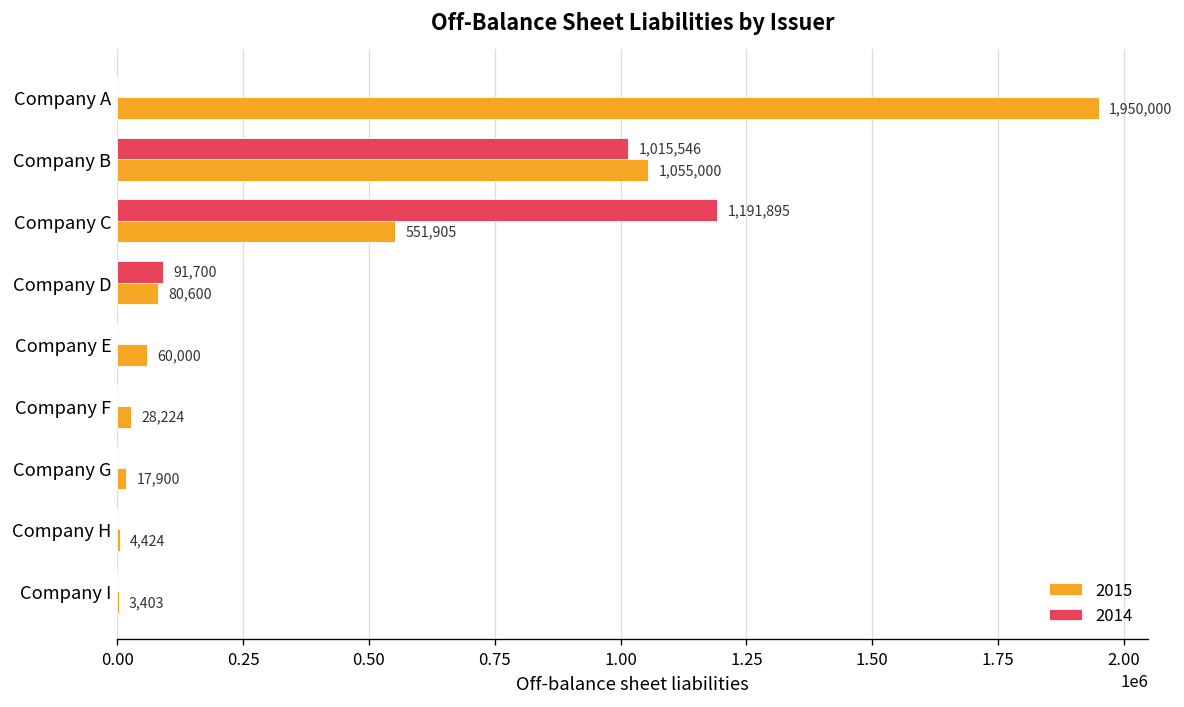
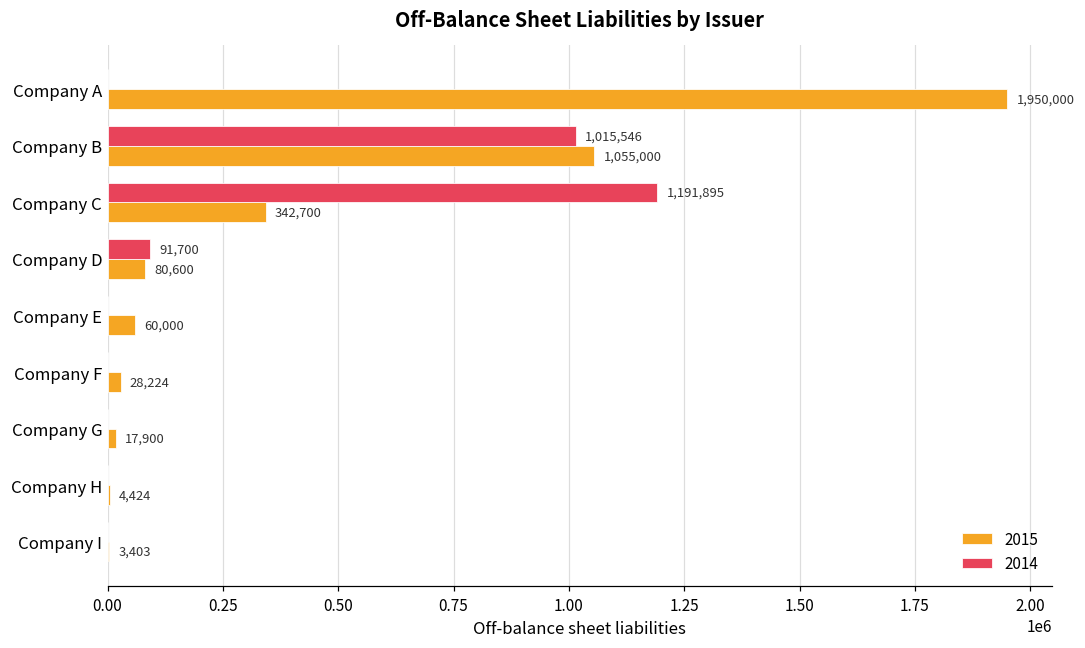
2015, Company C: 551,905 -> 342,700
